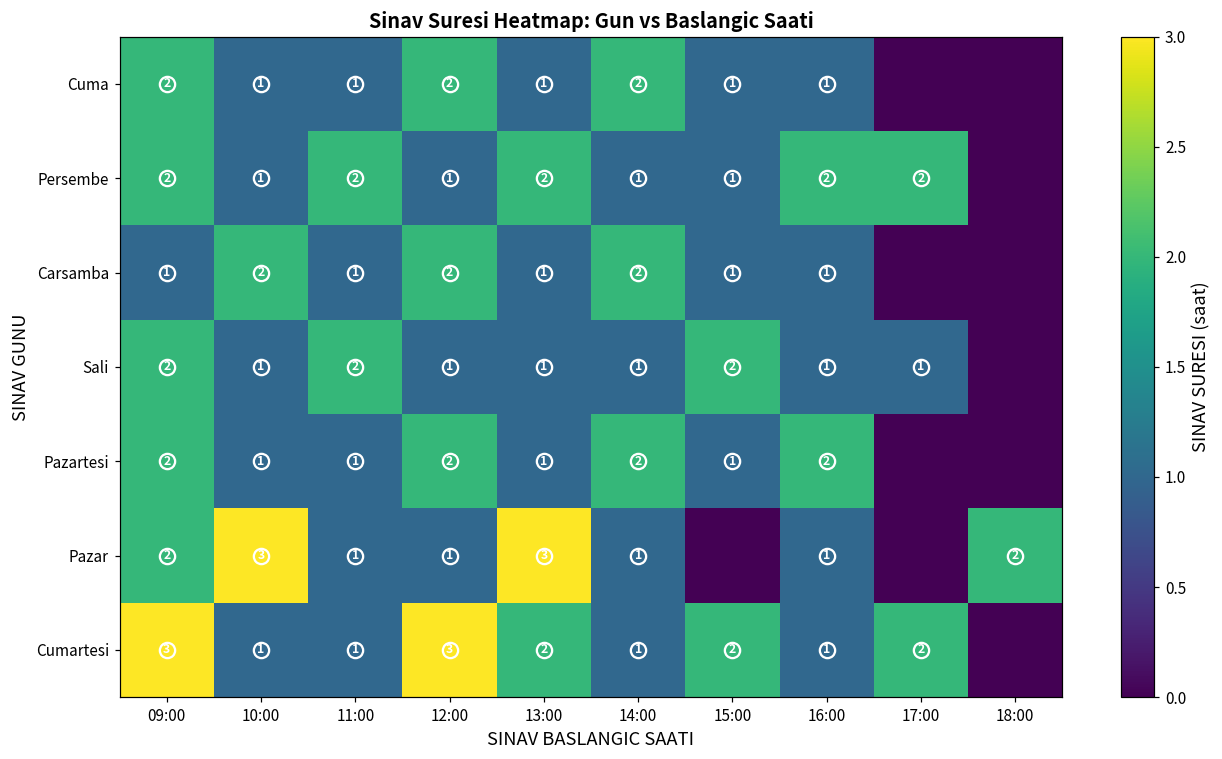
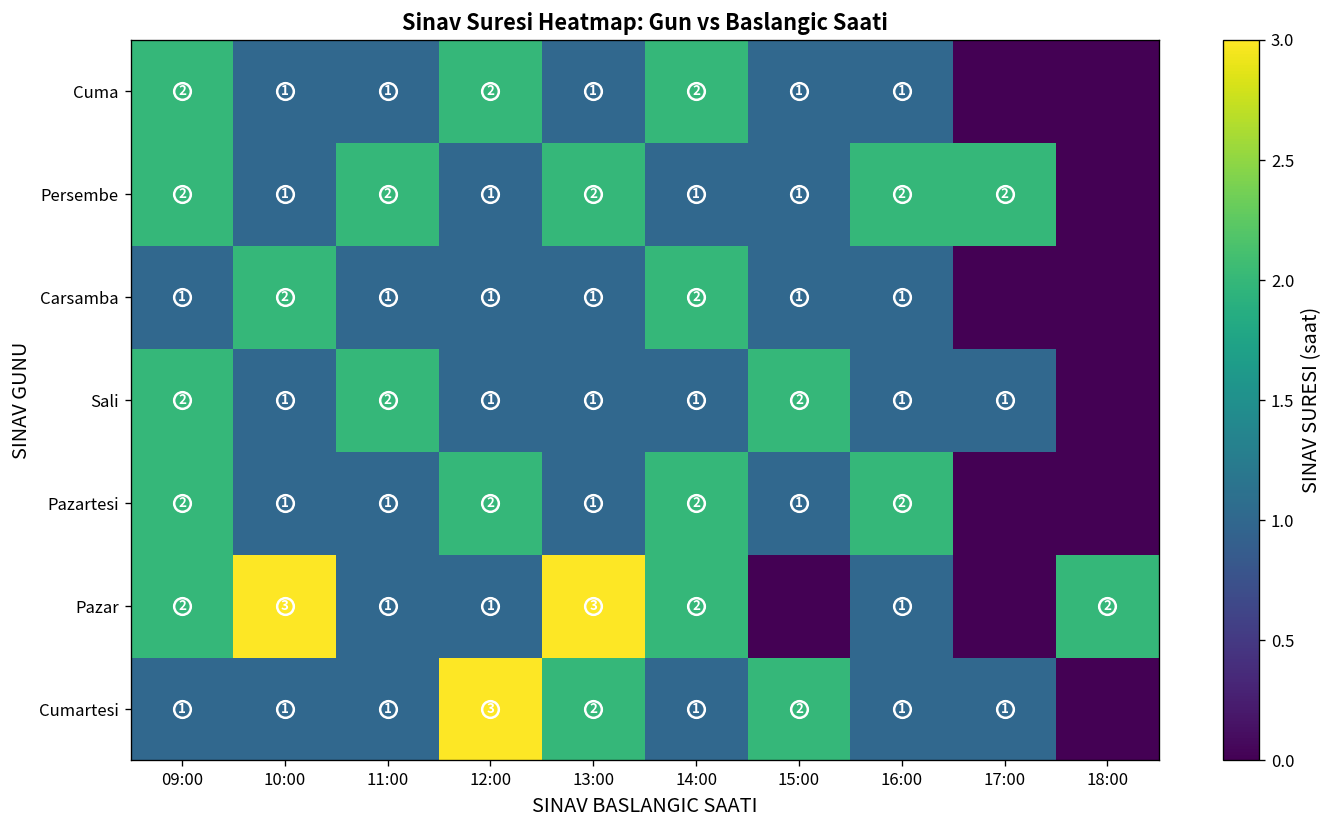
Carsamba, 12:00: 2 -> 1
Pazar, 14:00: 1 -> 2
Cumartesi, 09:00: 3 -> 1
Cumartesi, 17:00: 2 -> 1
